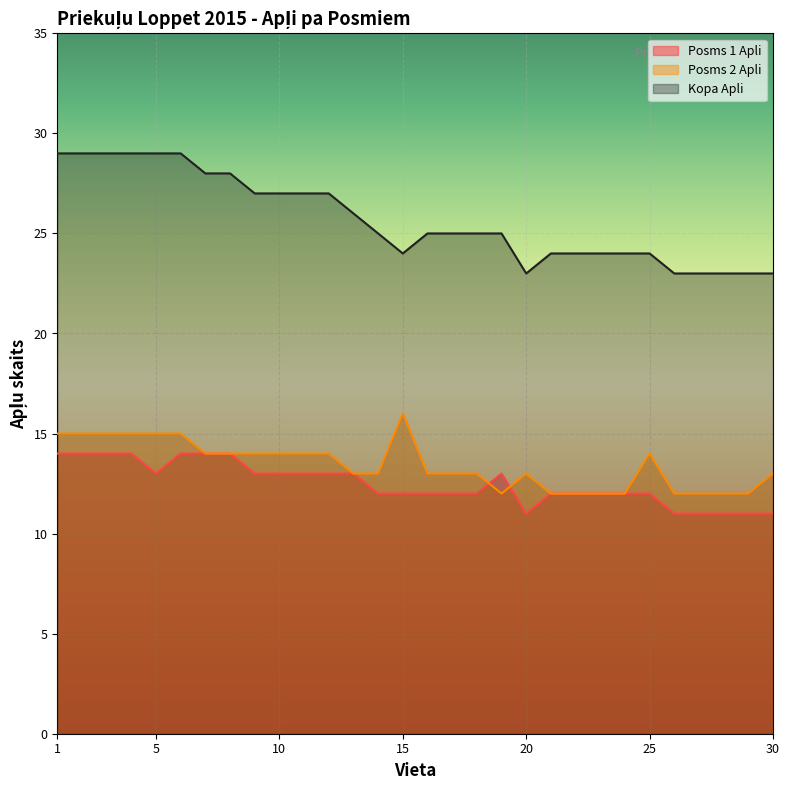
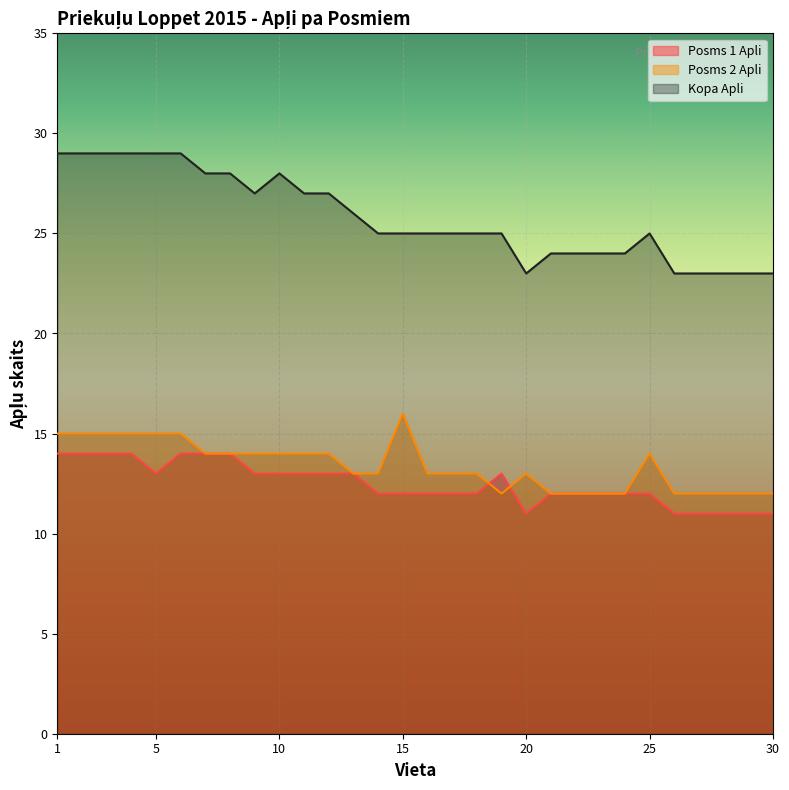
Kopa Apli, 10: 27 -> 28
Kopa Apli, 15: 24 -> 25
Kopa Apli, 25: 24 -> 25
Posms 2 Apli, 30: 13 -> 12
